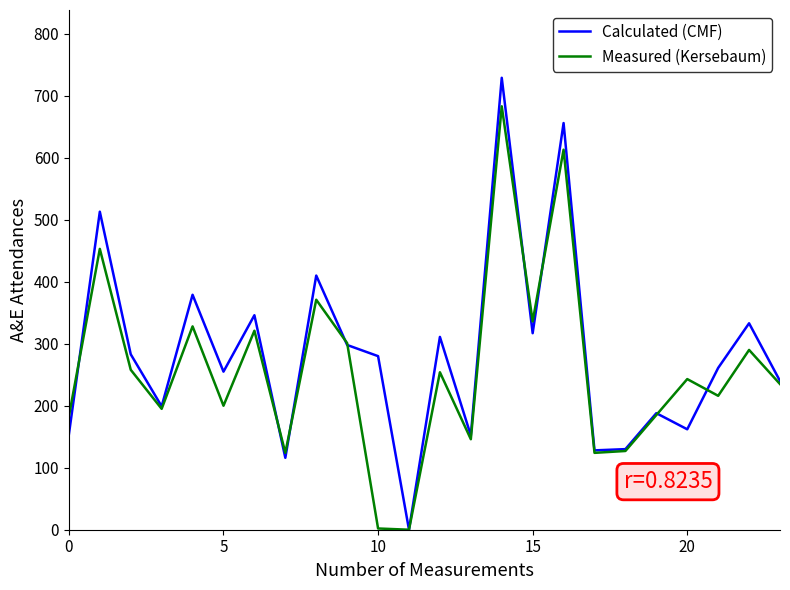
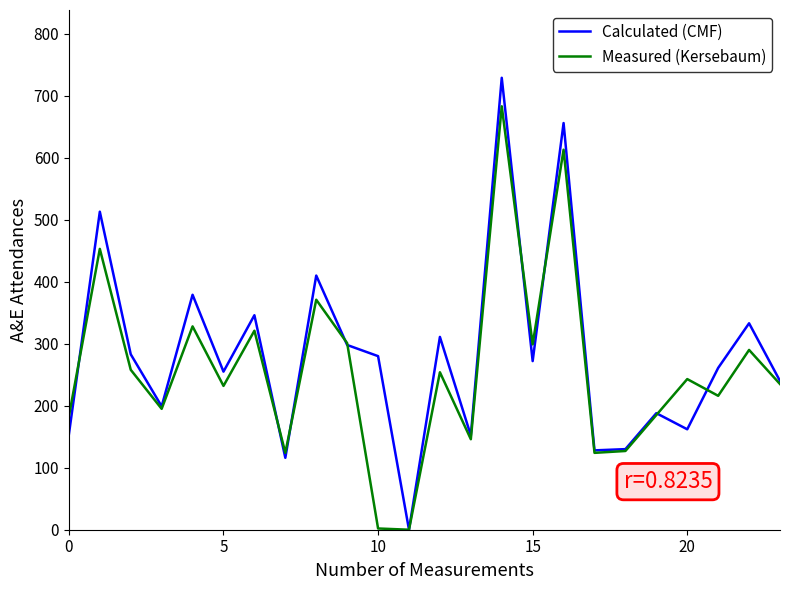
Measured (Kersebaum), 5: 200 -> 230
Calculated (CMF), 15: 320 -> 270
Measured (Kersebaum), 15: 340 -> 300
